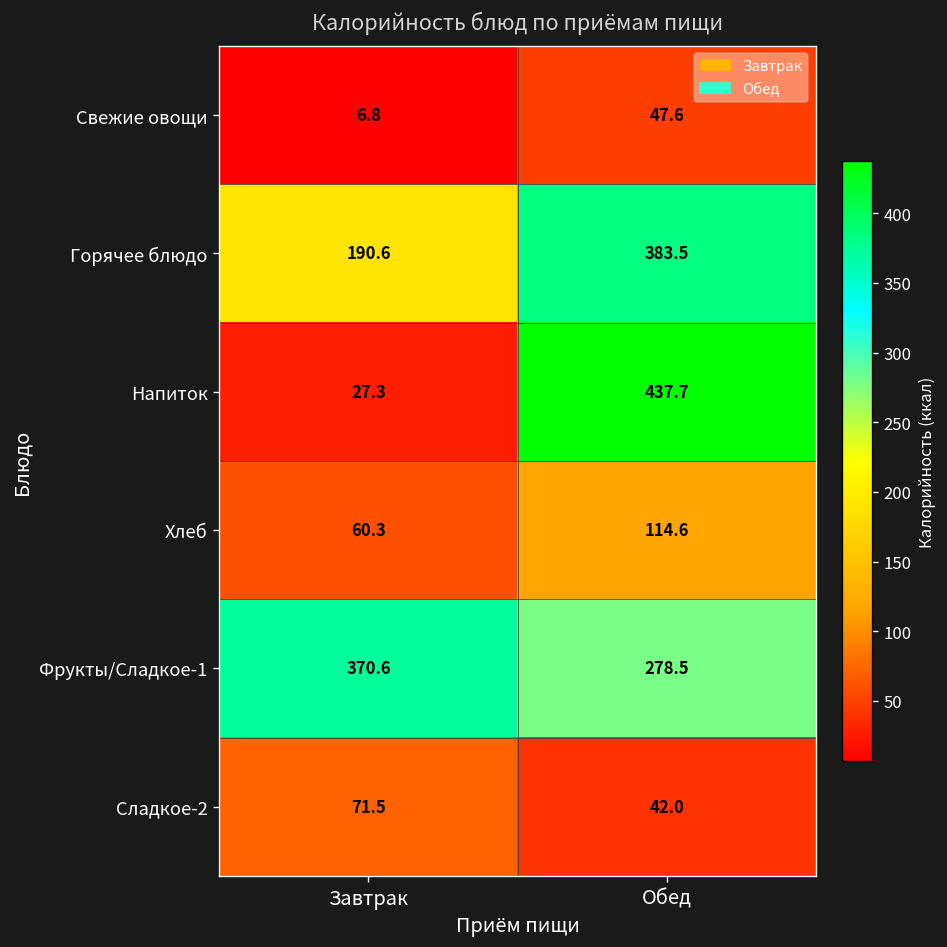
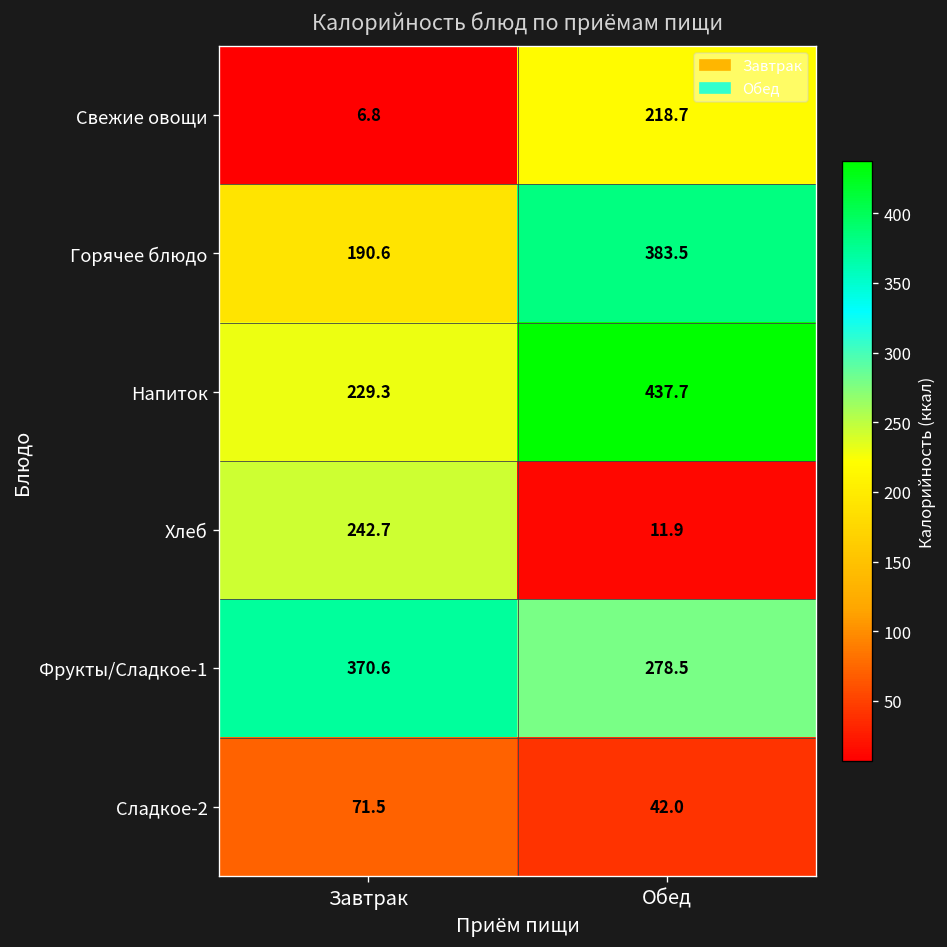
Свежие овощи, Обед: 47.6 -> 218.7
Напиток, Завтрак: 27.3 -> 229.3
Хлеб, Завтрак: 60.3 -> 242.7
Хлеб, Обед: 114.6 -> 11.9
